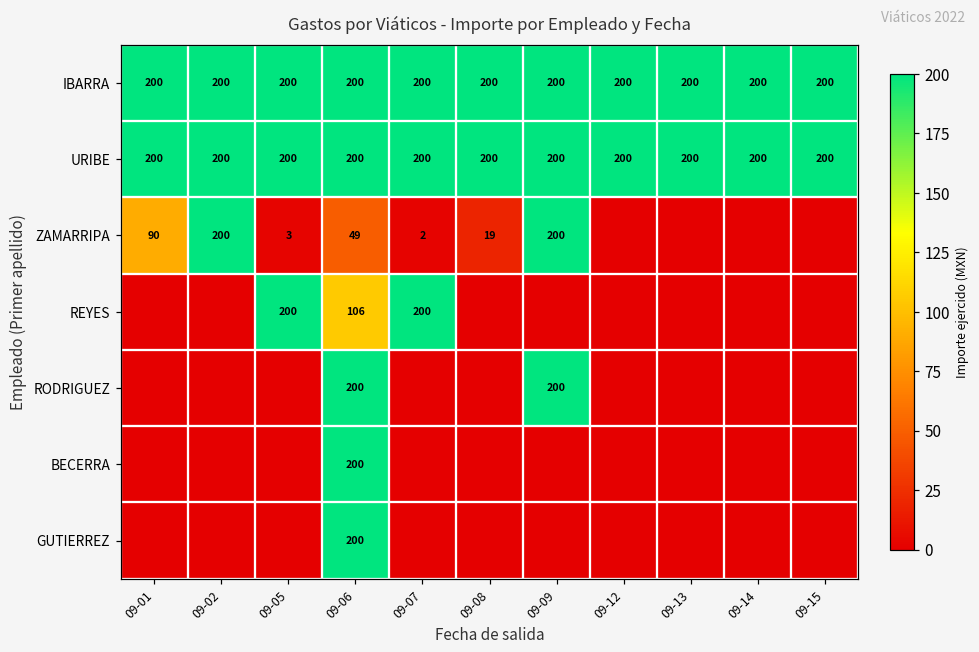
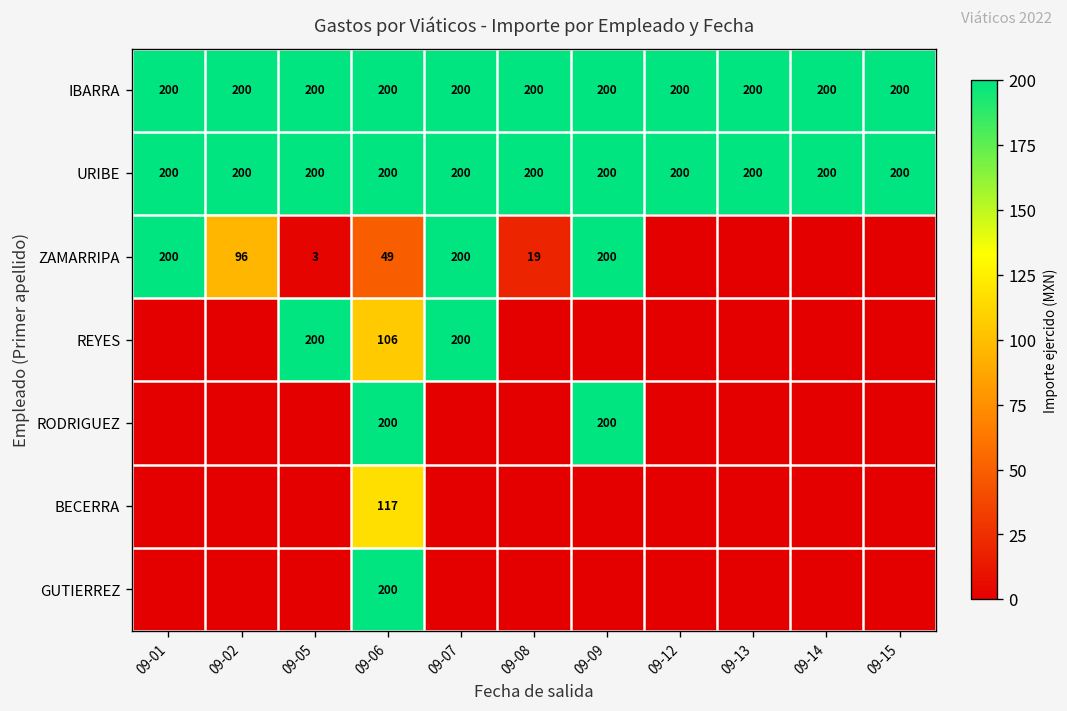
ZAMARRIPA, 09-01: 90 -> 200
ZAMARRIPA, 09-02: 200 -> 96
ZAMARRIPA, 09-07: 2 -> 200
BECERRA, 09-06: 200 -> 117
